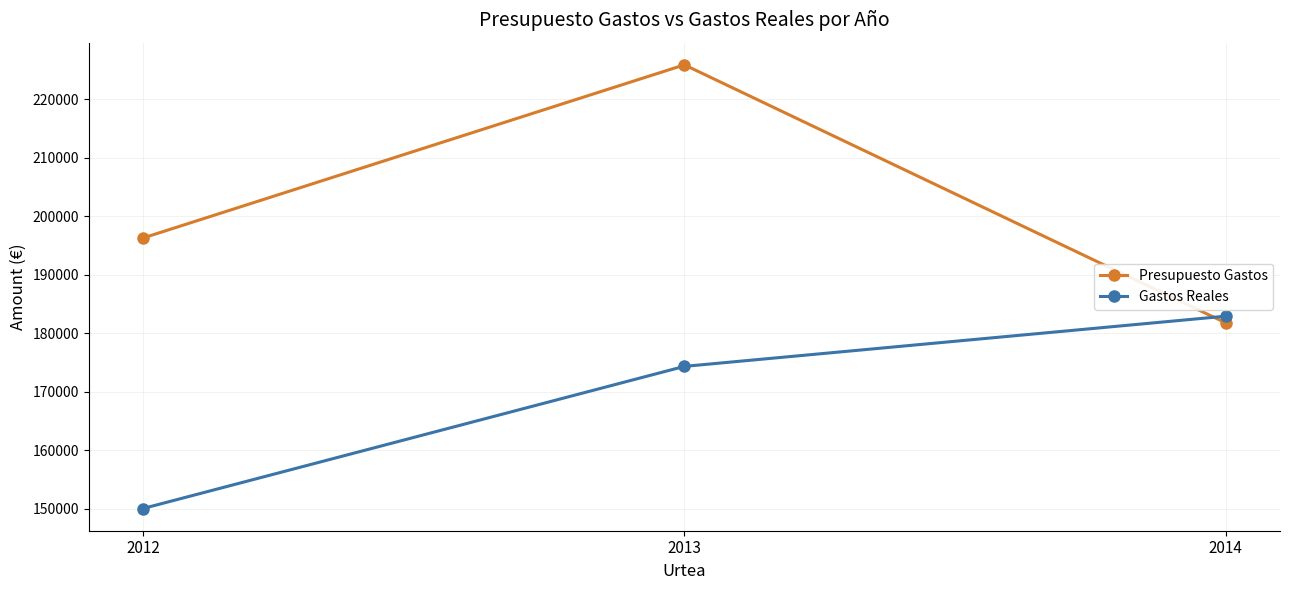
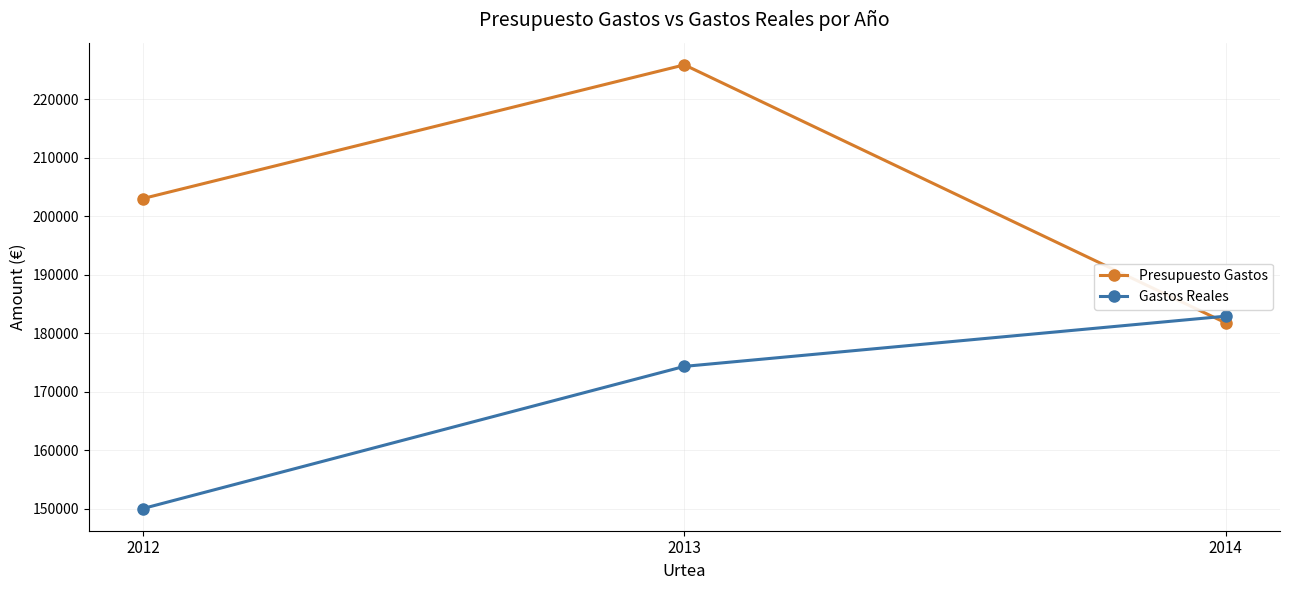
Presupuesto Gastos, 2012: 196000 -> 203000
